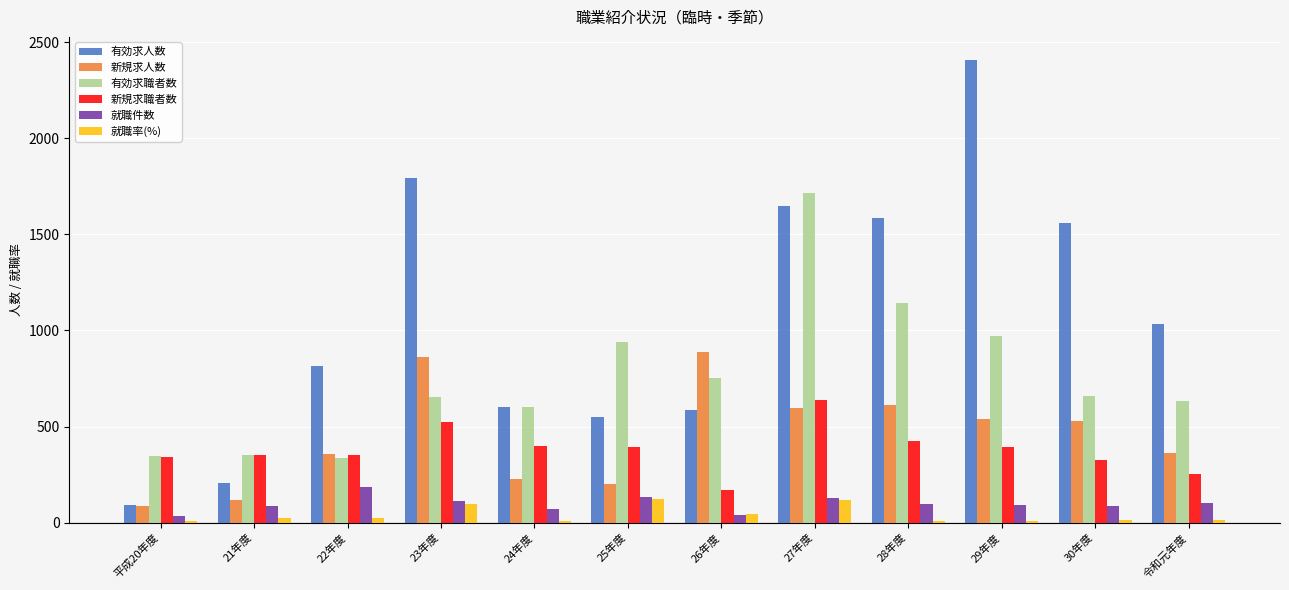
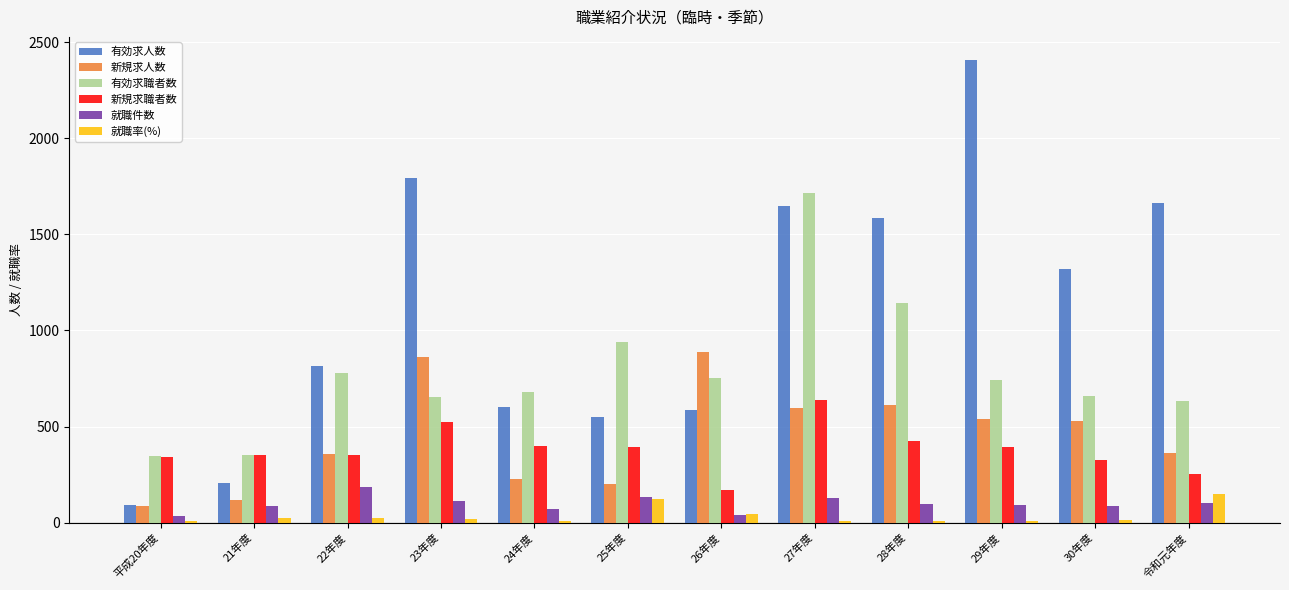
有効求職者数, 22年度: 330 -> 780
就職率(%), 23年度: 100 -> 20
有効求職者数, 24年度: 600 -> 680
就職率(%), 27年度: 120 -> 10
有効求職者数, 29年度: 970 -> 740
有効求人数, 30年度: 1560 -> 1320
有効求人数, 令和元年度: 1030 -> 1660
就職率(%), 令和元年度: 20 -> 150
